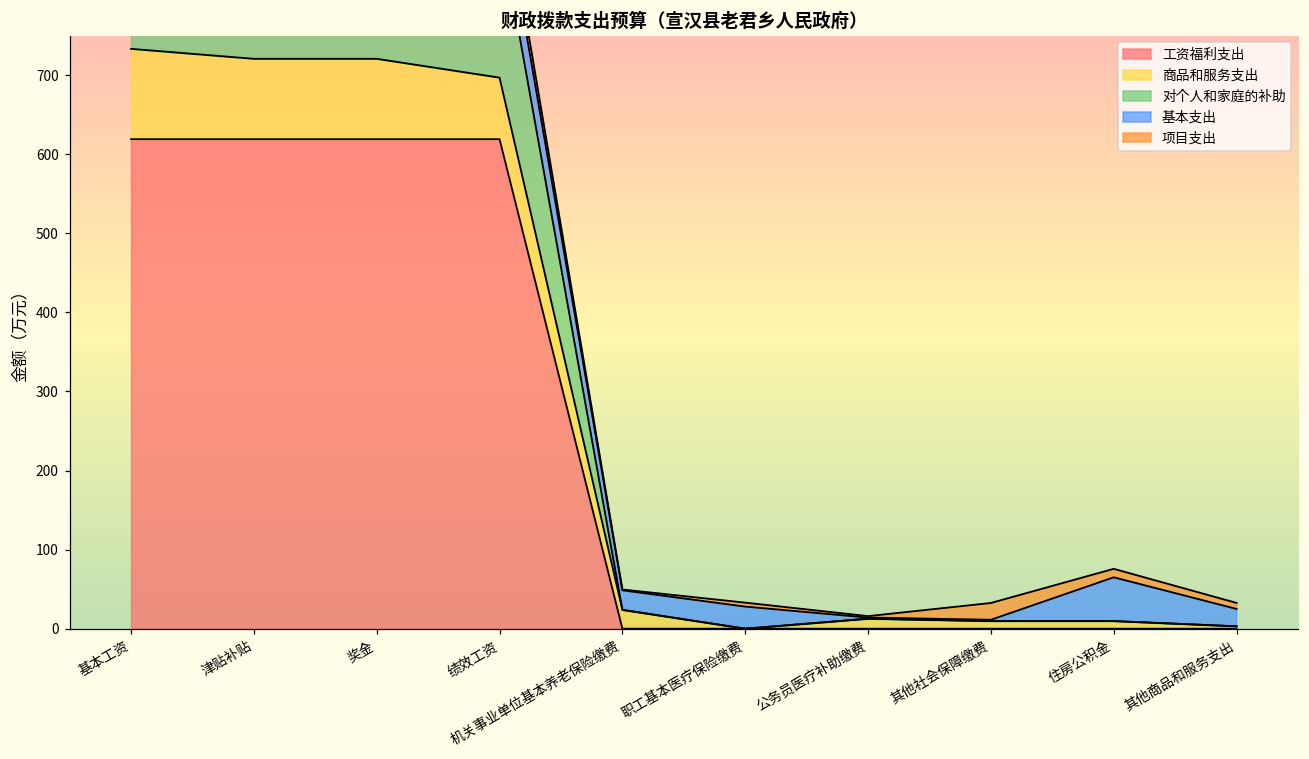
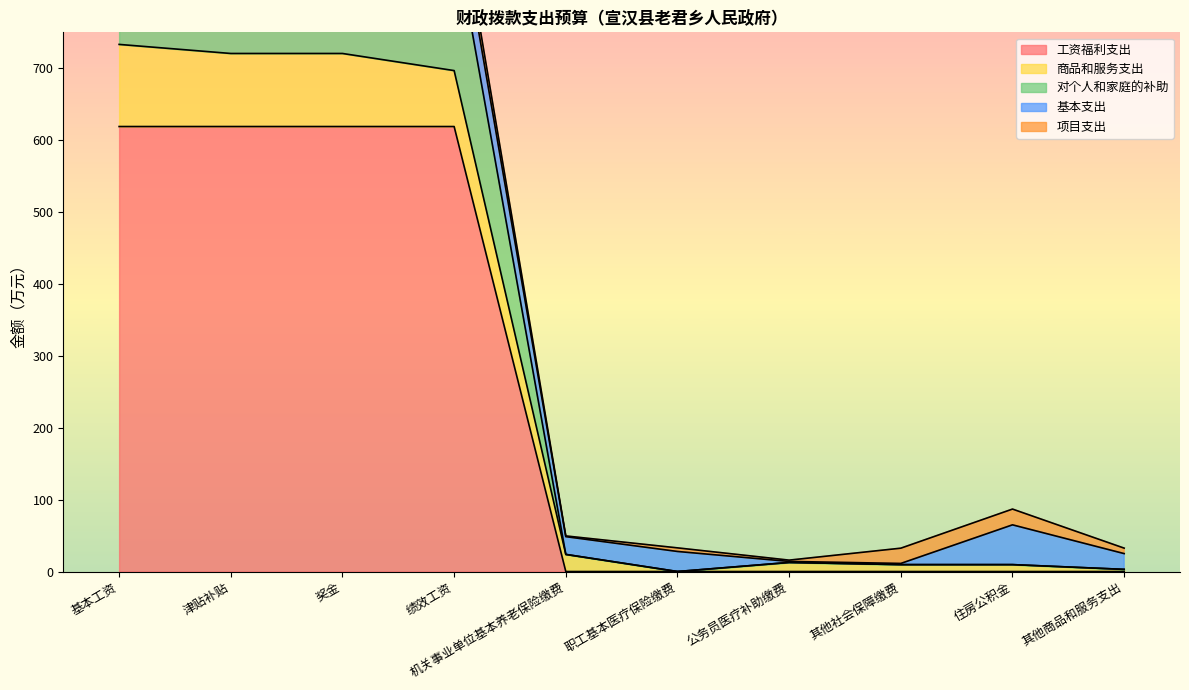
项目支出, 住房公积金: 10 -> 20
